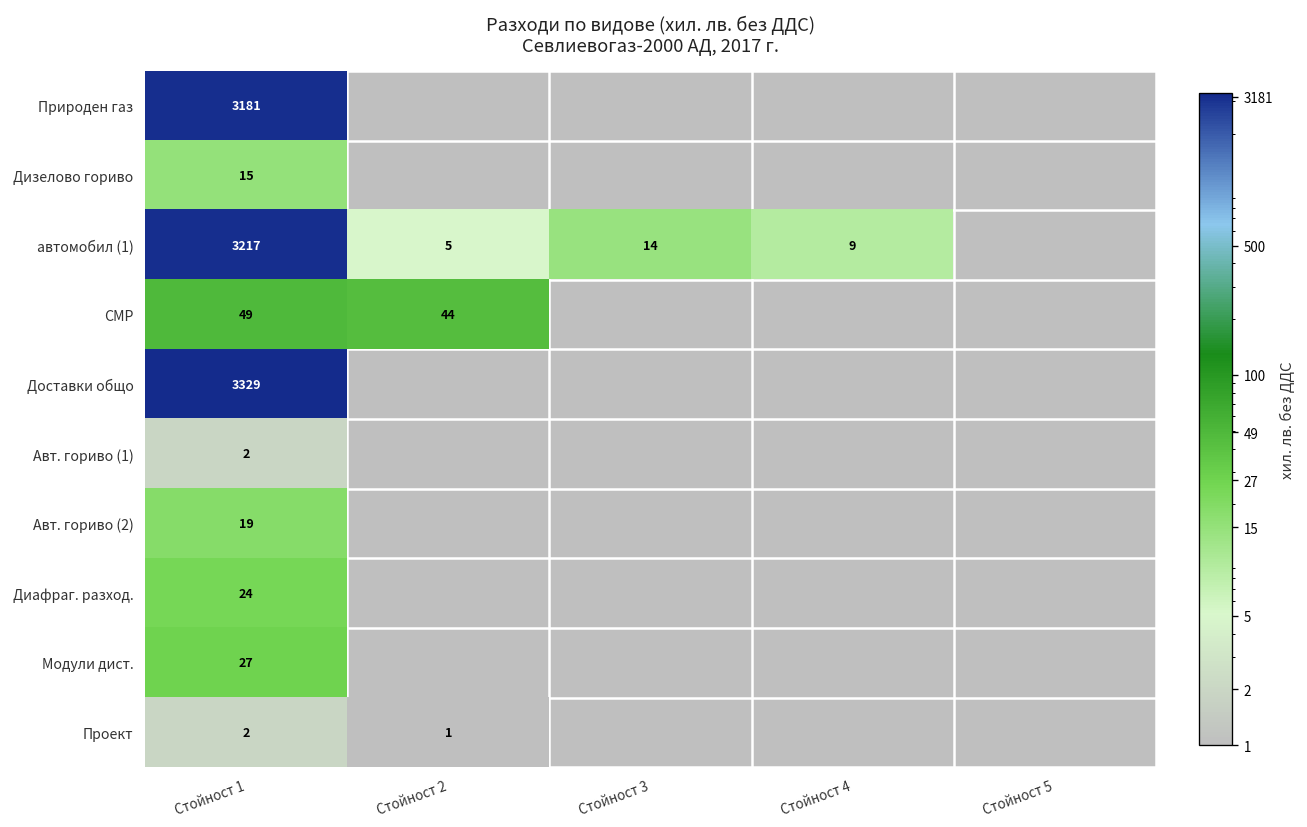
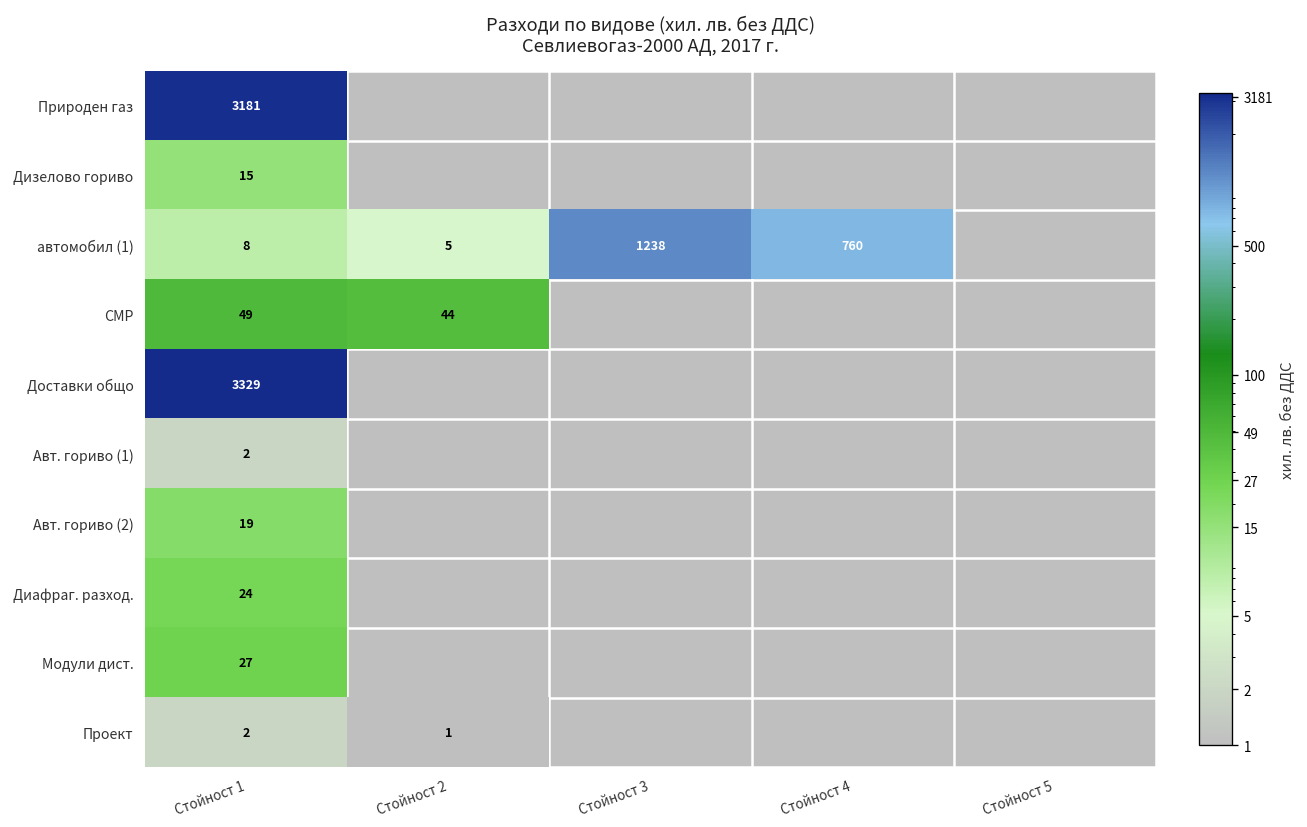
автомобил (1), Стойност 1: 3217 -> 8
автомобил (1), Стойност 3: 14 -> 1238
автомобил (1), Стойност 4: 9 -> 760
